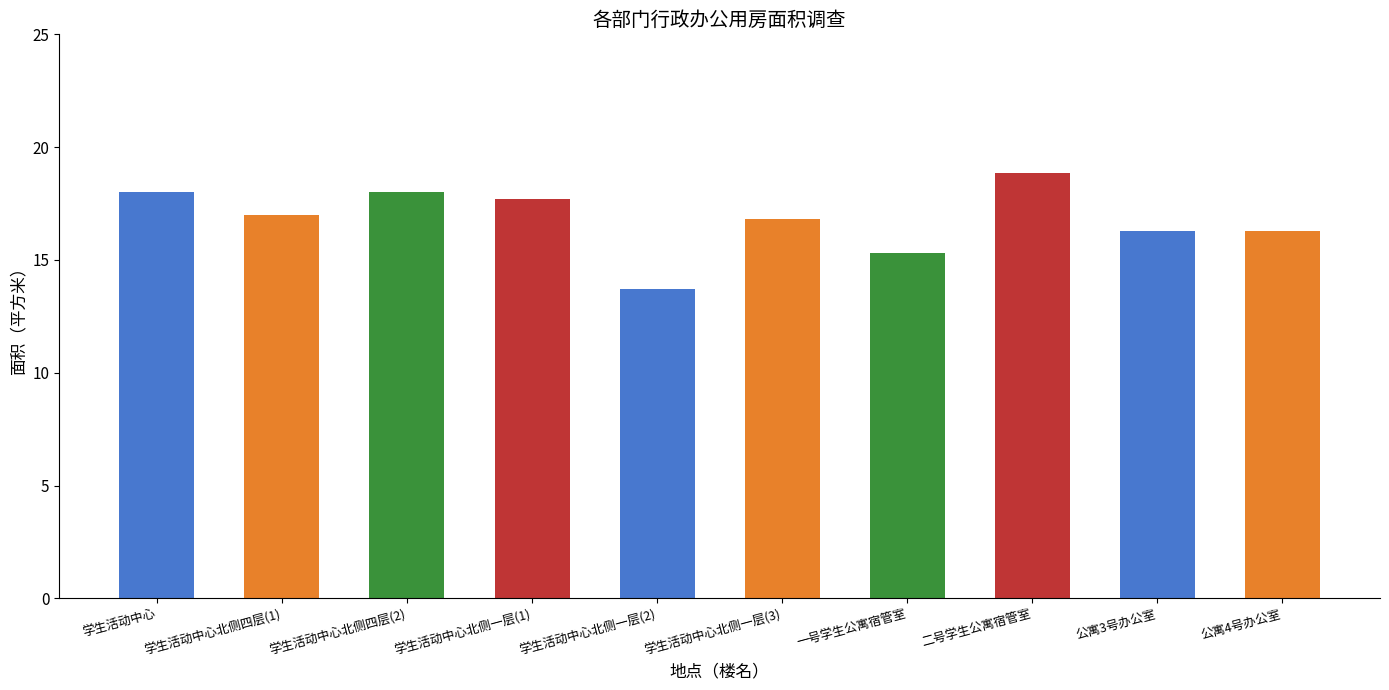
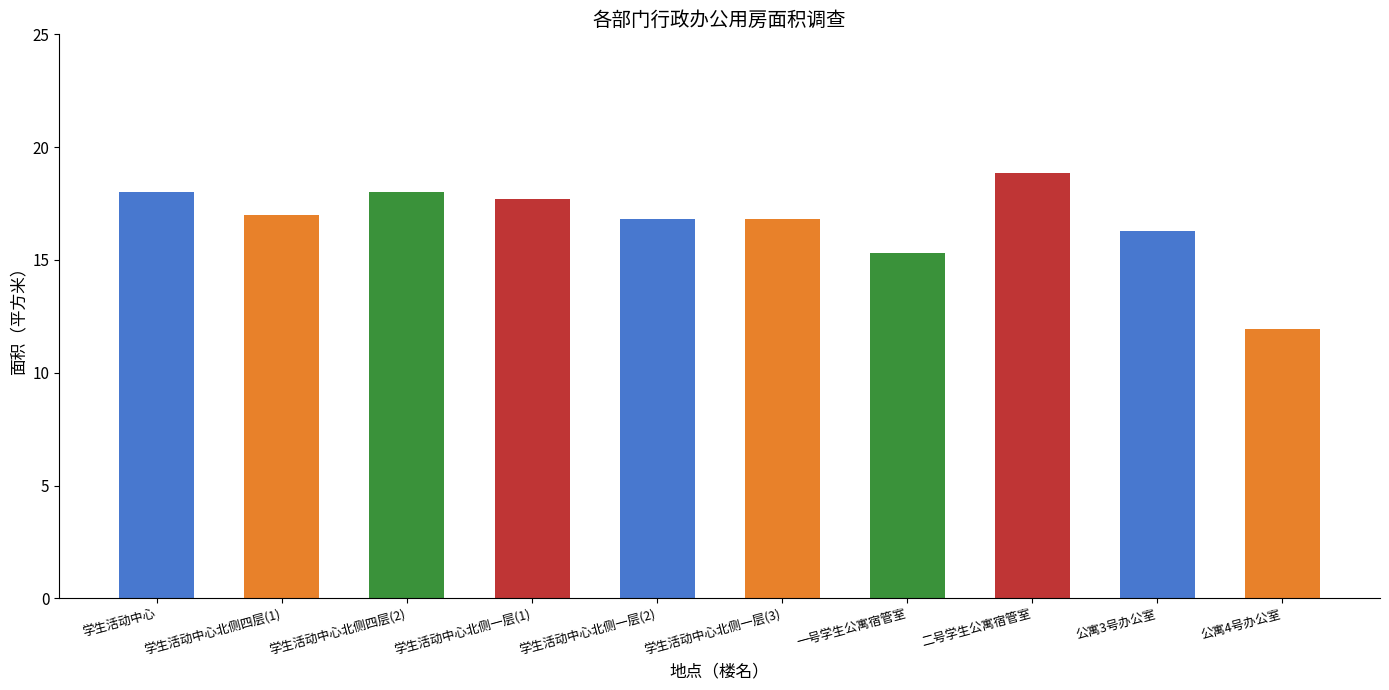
学生活动中心北侧一层(2): 13.7 -> 16.8
公寓4号办公室: 16.3 -> 11.9
